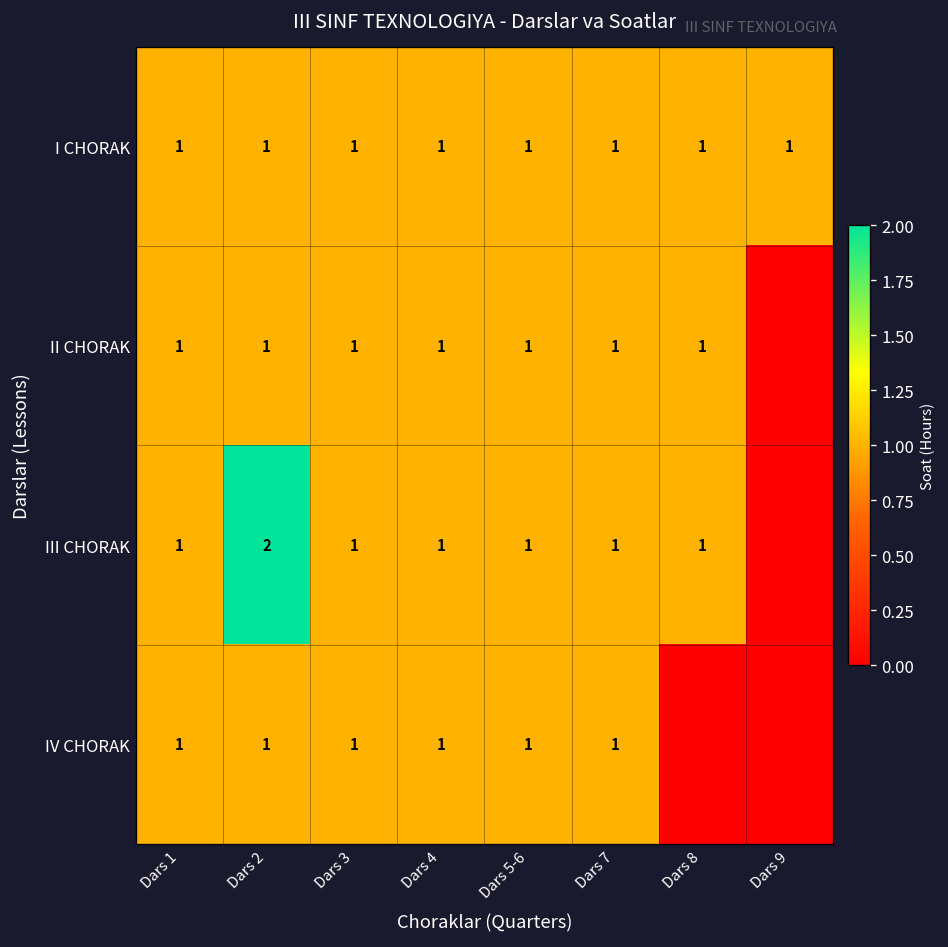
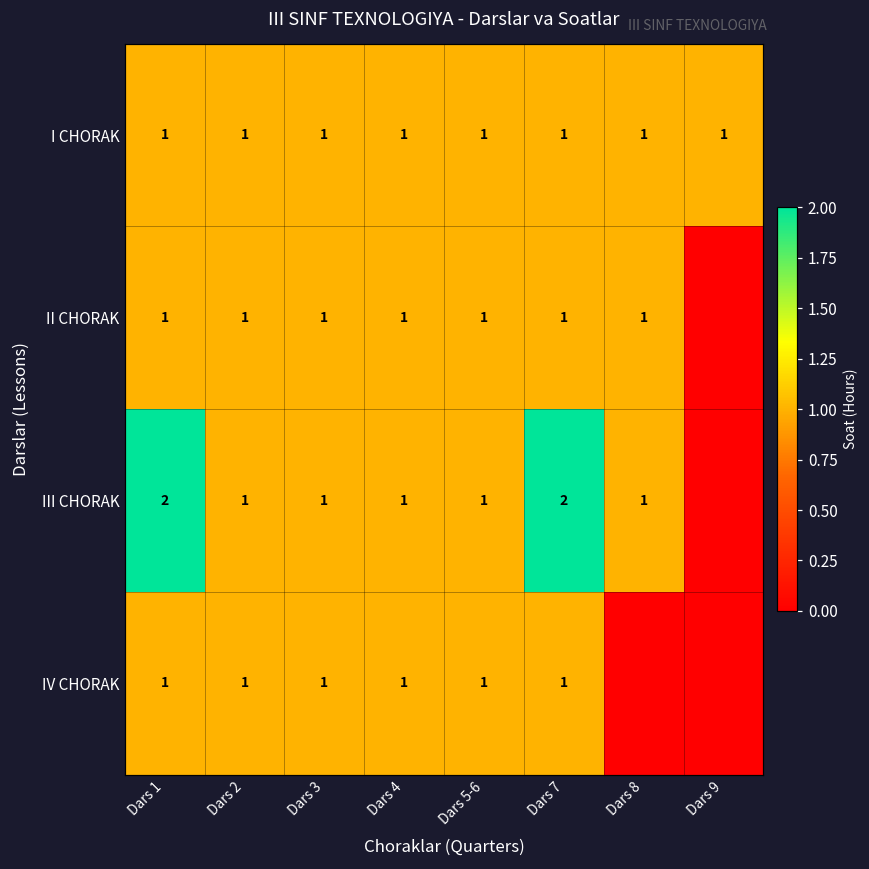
III CHORAK, Dars 1: 1 -> 2
III CHORAK, Dars 2: 2 -> 1
III CHORAK, Dars 7: 1 -> 2
